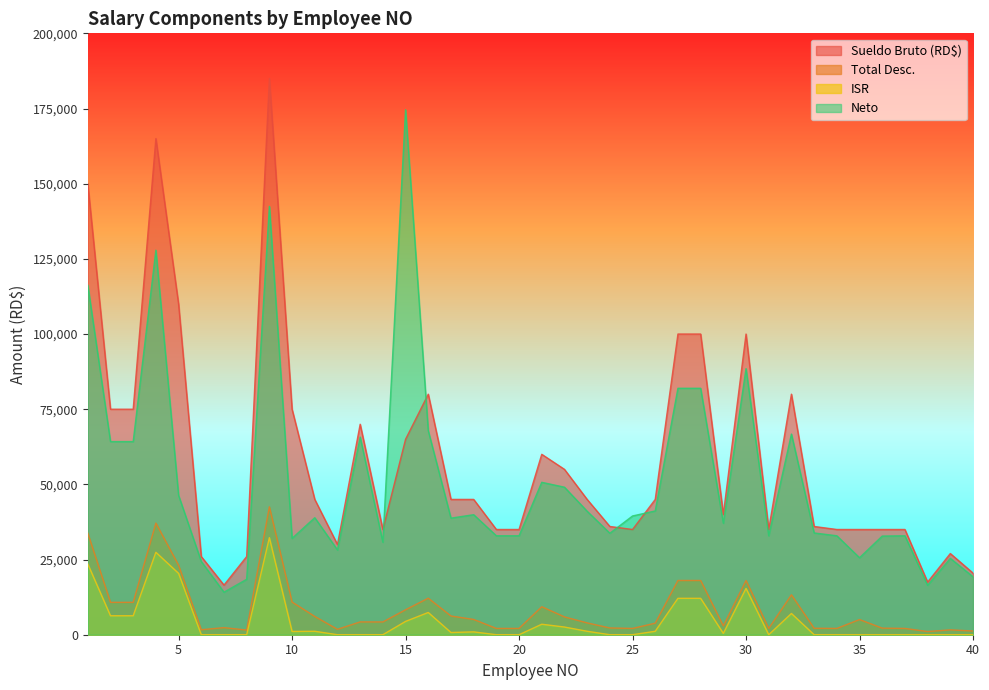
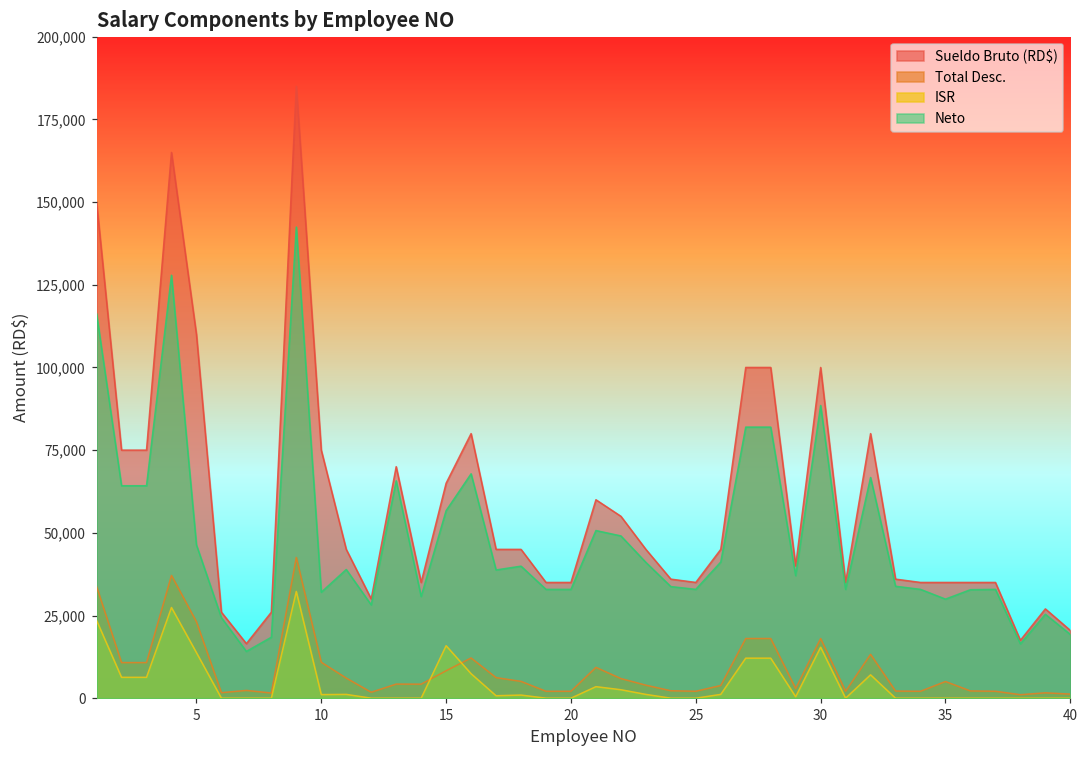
ISR, 5: 20,000 -> 14,000
ISR, 15: 4,000 -> 16,000
Neto, 15: 175,000 -> 57,000
Neto, 25: 39,000 -> 33,000
Neto, 35: 26,000 -> 30,000
